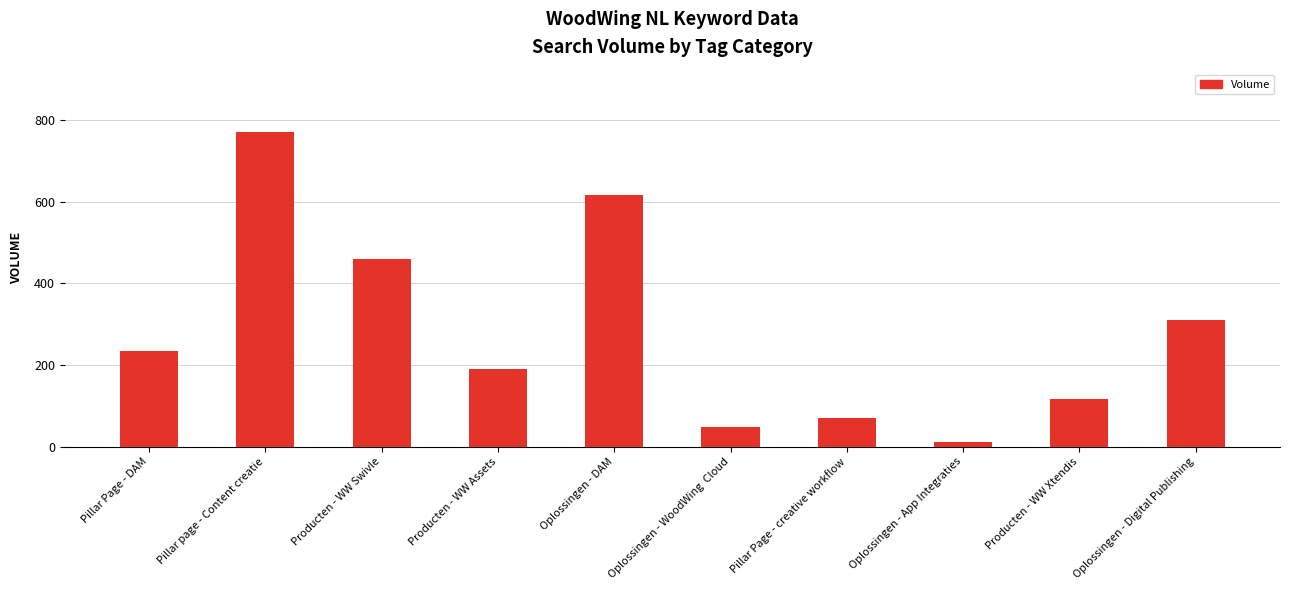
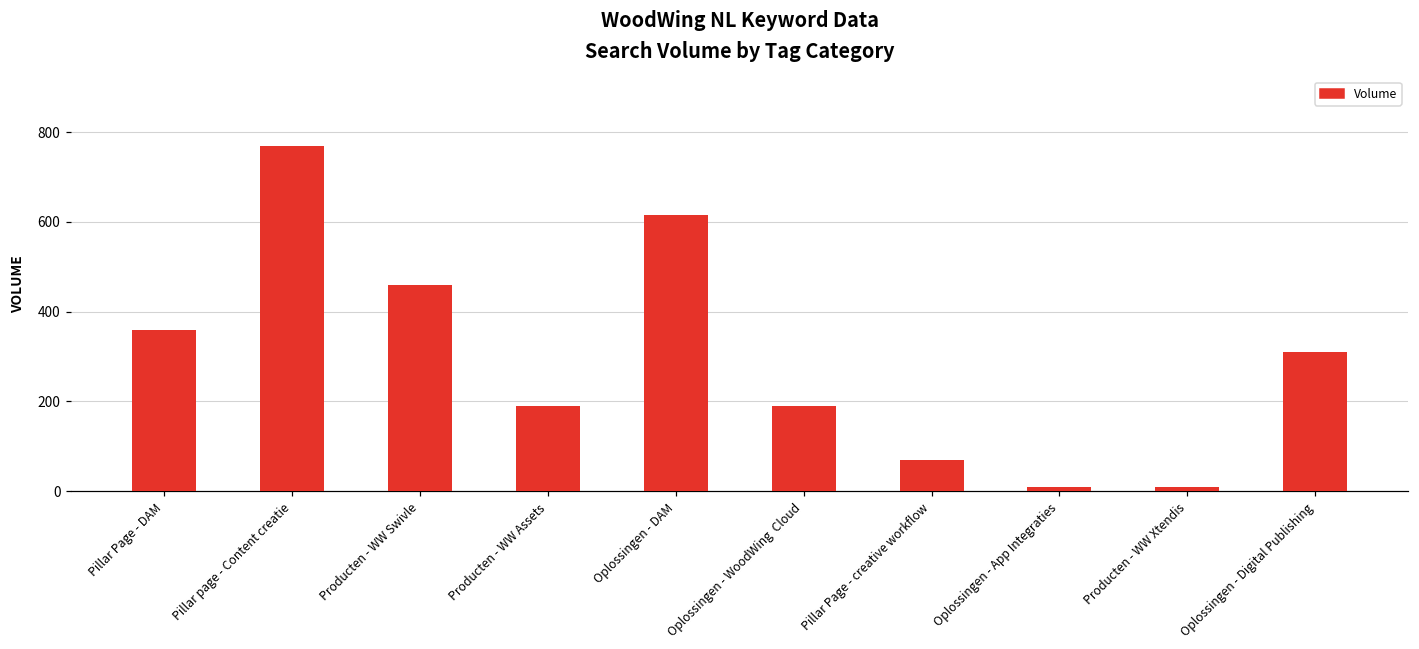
Pillar Page - DAM: 230 -> 360
Oplossingen - WoodWing Cloud: 50 -> 190
Producten - WW Xtendis: 120 -> 10
